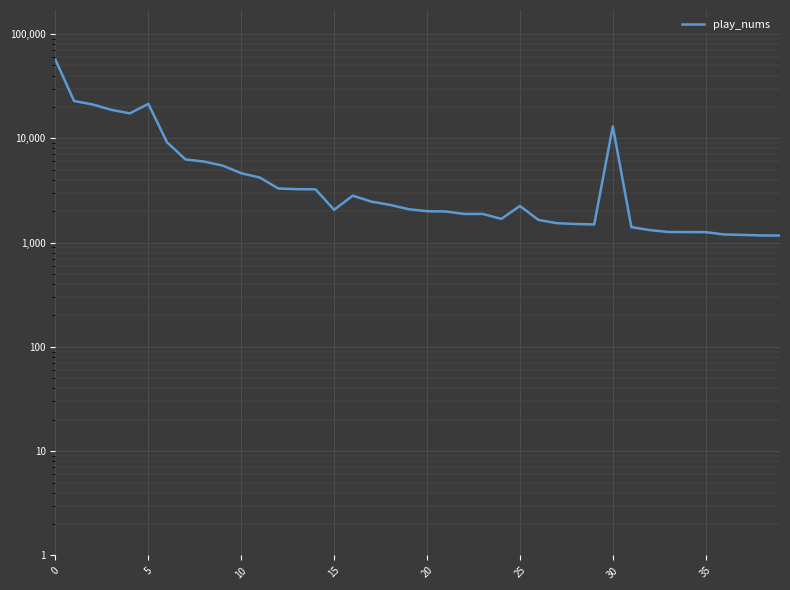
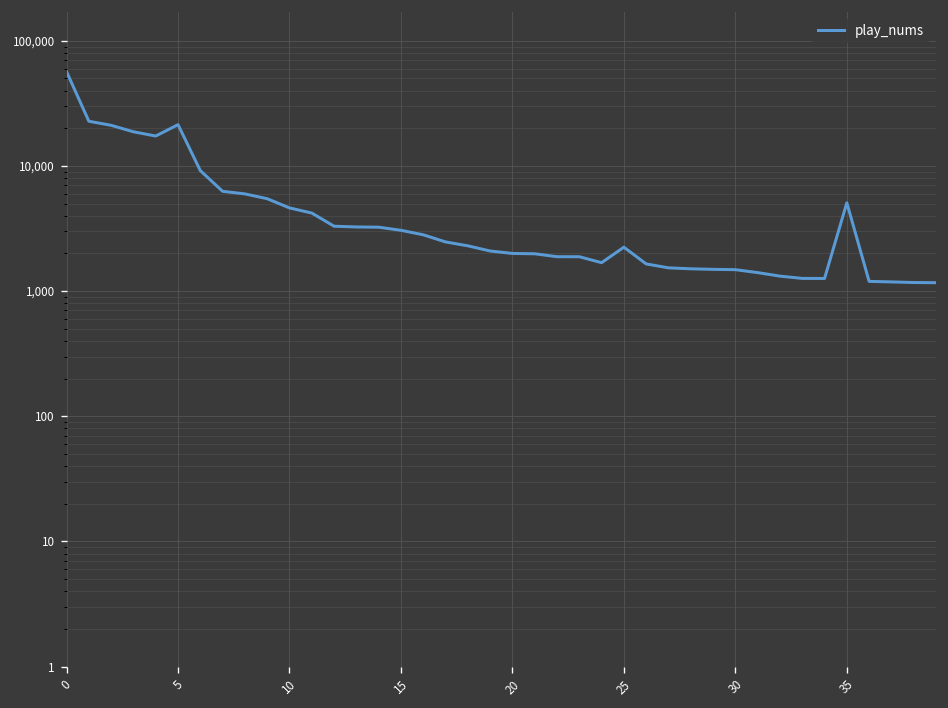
15: 2,100 -> 3,100
30: 13,000 -> 1,500
35: 1,300 -> 5,000
